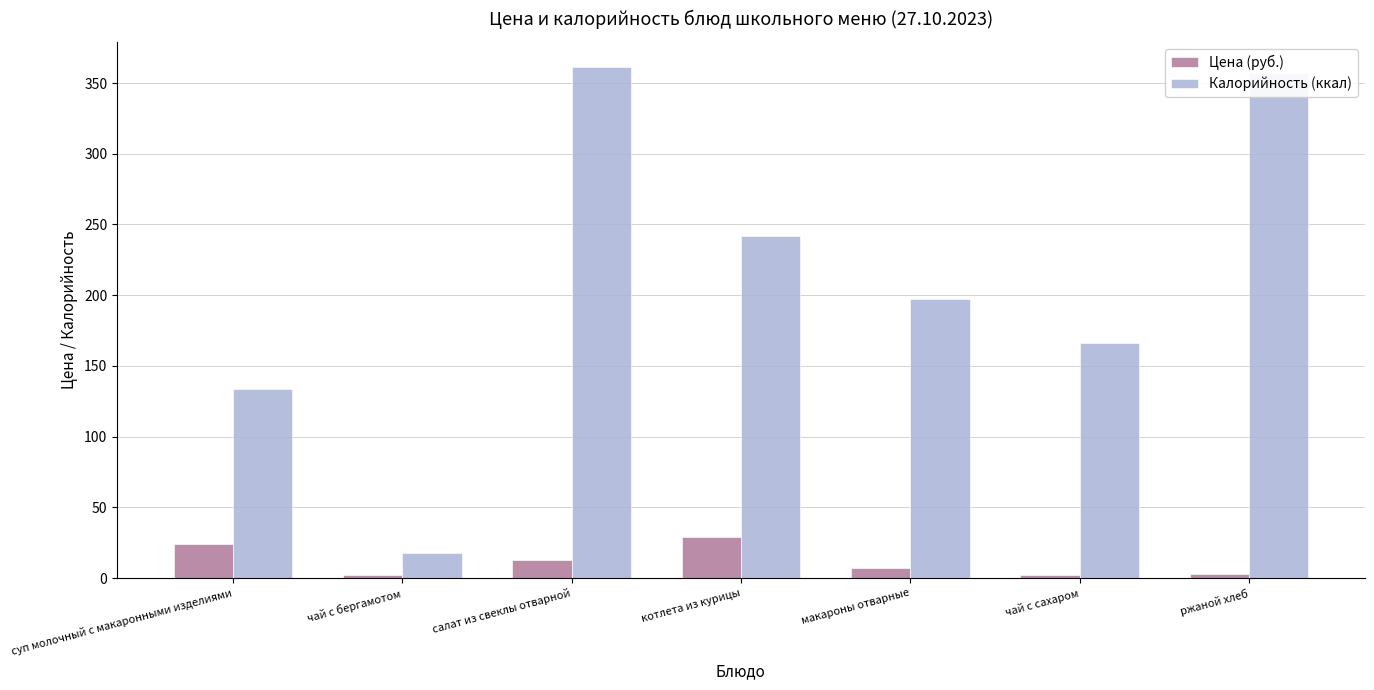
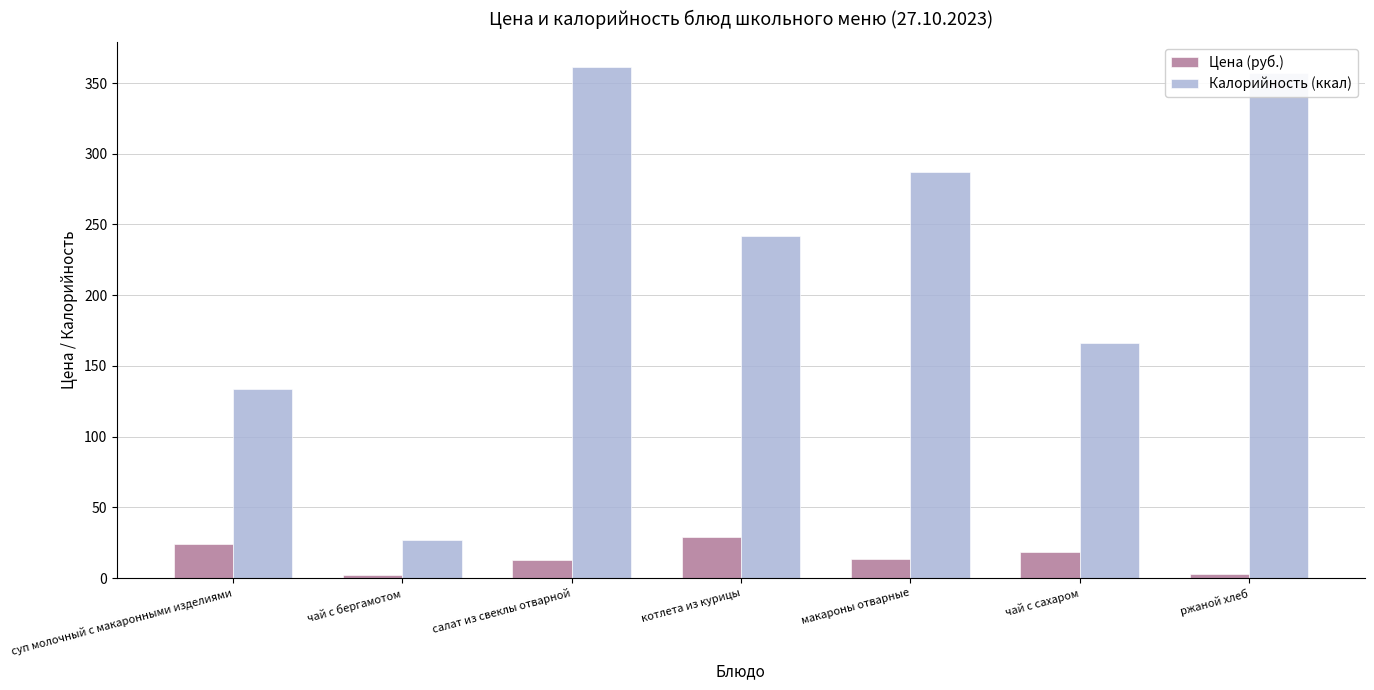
Калорийность (ккал), чай с бергамотом: 18 -> 27
Цена (руб.), макароны отварные: 7 -> 14
Калорийность (ккал), макароны отварные: 197 -> 287
Цена (руб.), чай с сахаром: 2 -> 19
